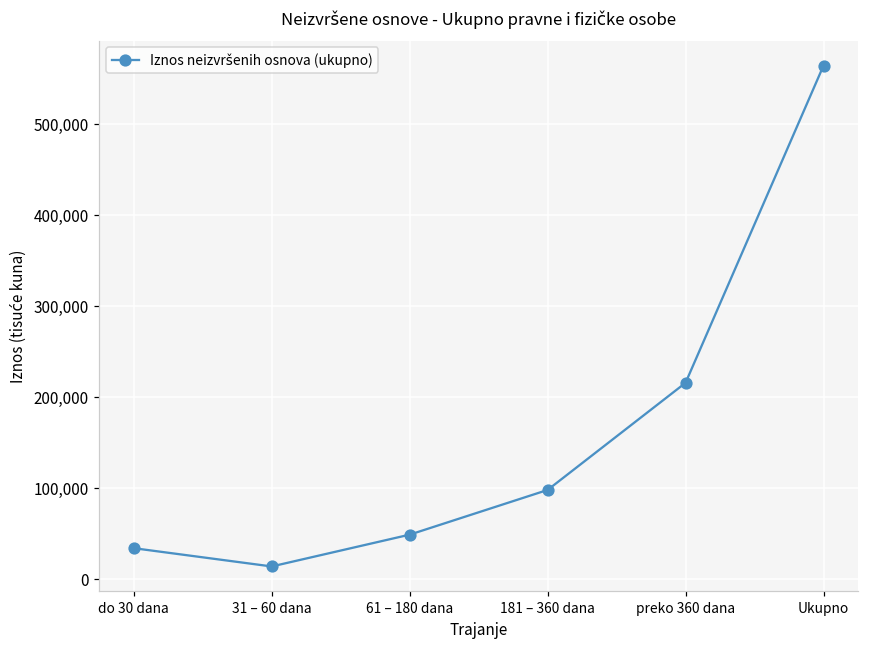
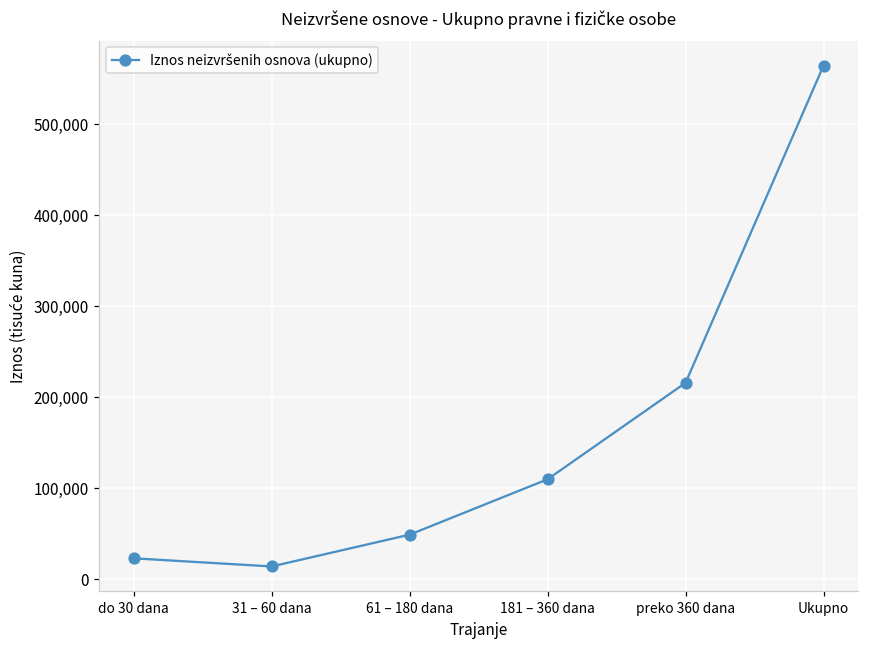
do 30 dana: 30,000 -> 20,000
181 – 360 dana: 100,000 -> 110,000
